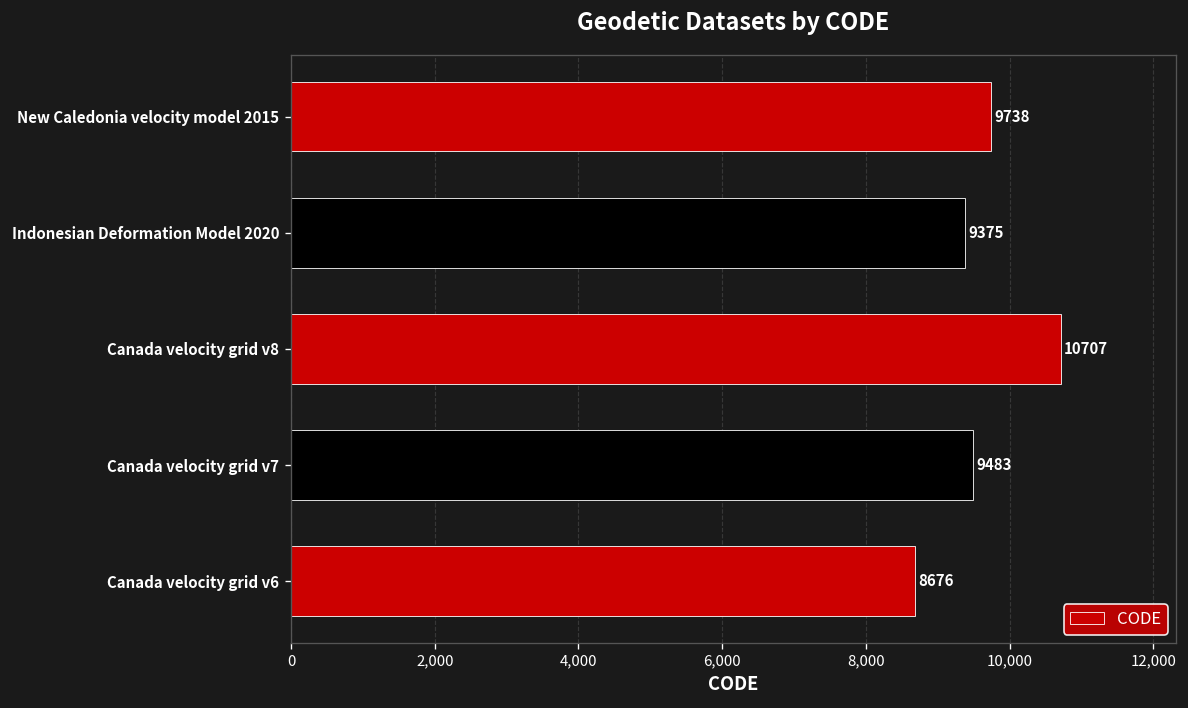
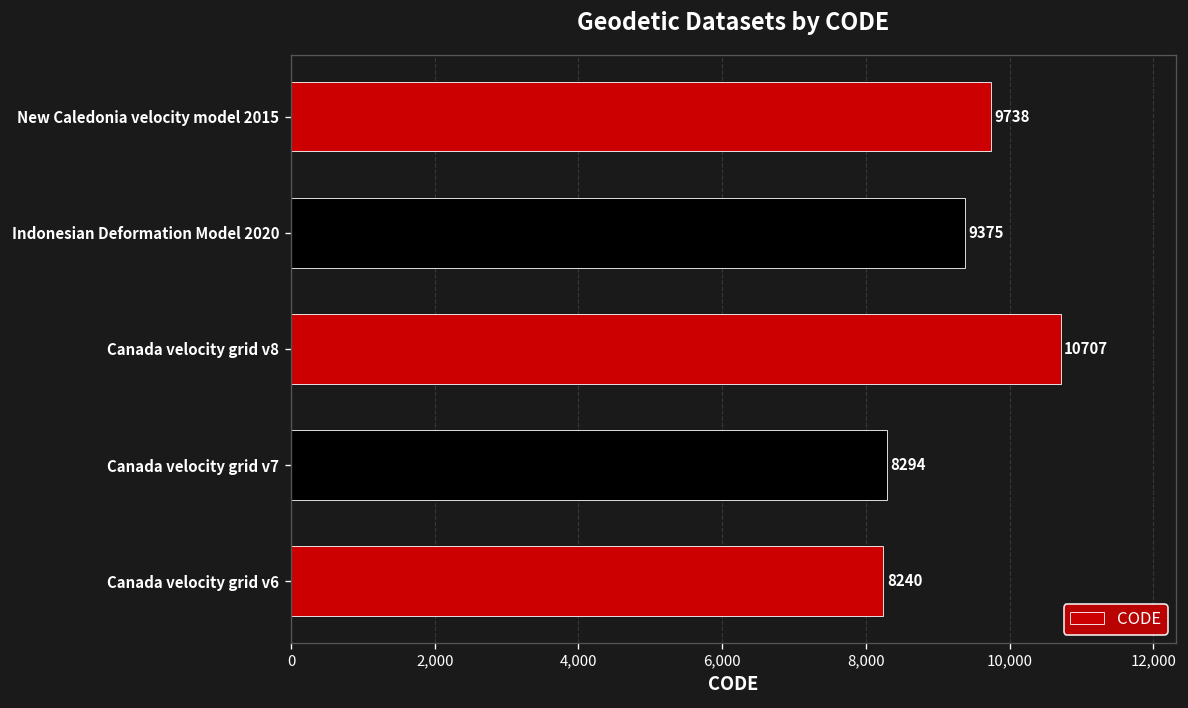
Canada velocity grid v7: 9483 -> 8294
Canada velocity grid v6: 8676 -> 8240
